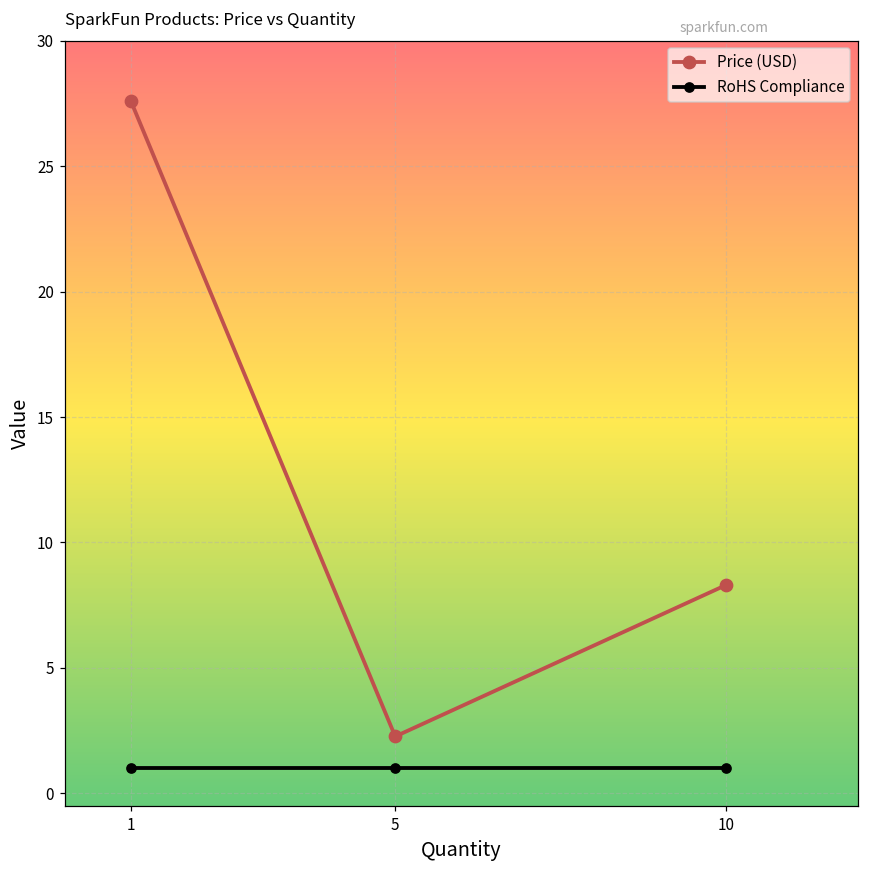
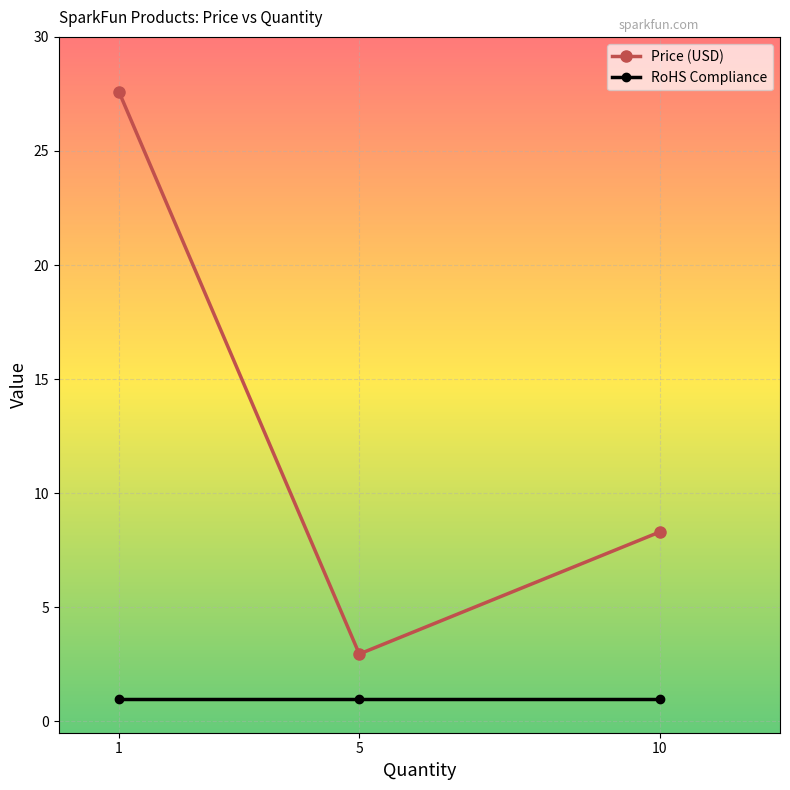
Price (USD), 5: 2.3 -> 3.0
